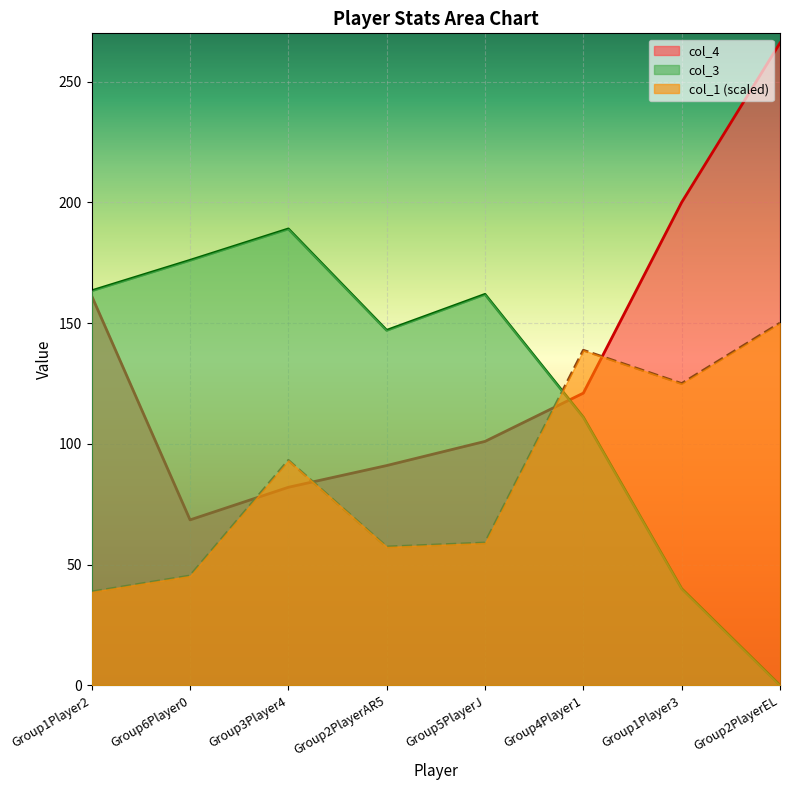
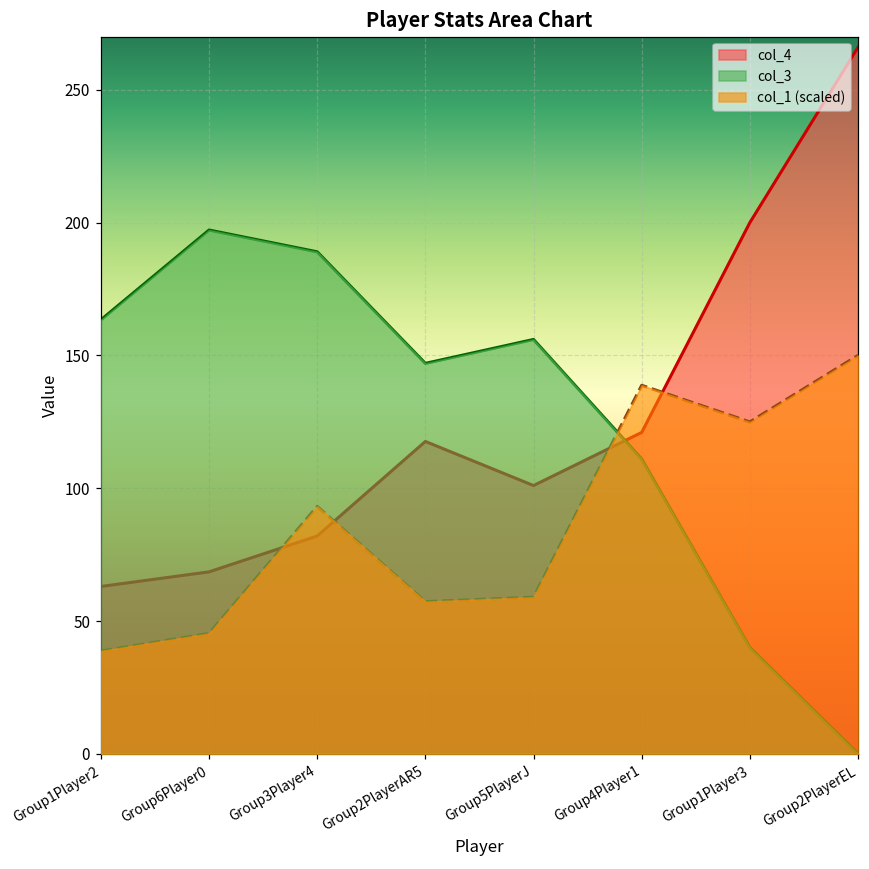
col_4, Group1Player2: 161 -> 63
col_3, Group6Player0: 176 -> 197
col_4, Group2PlayerAR5: 91 -> 118
col_3, Group5PlayerJ: 162 -> 156
